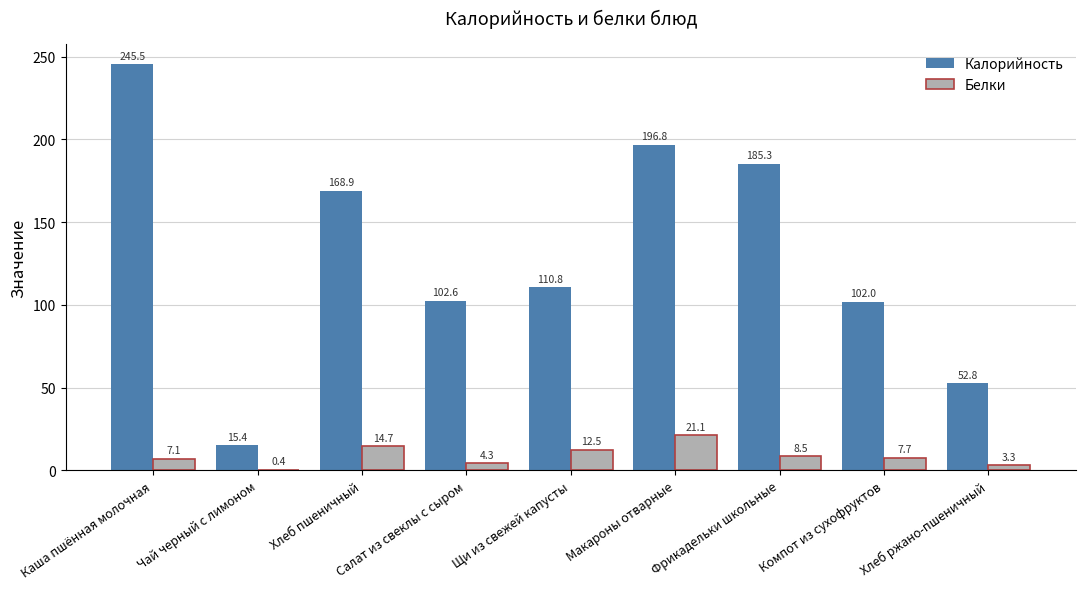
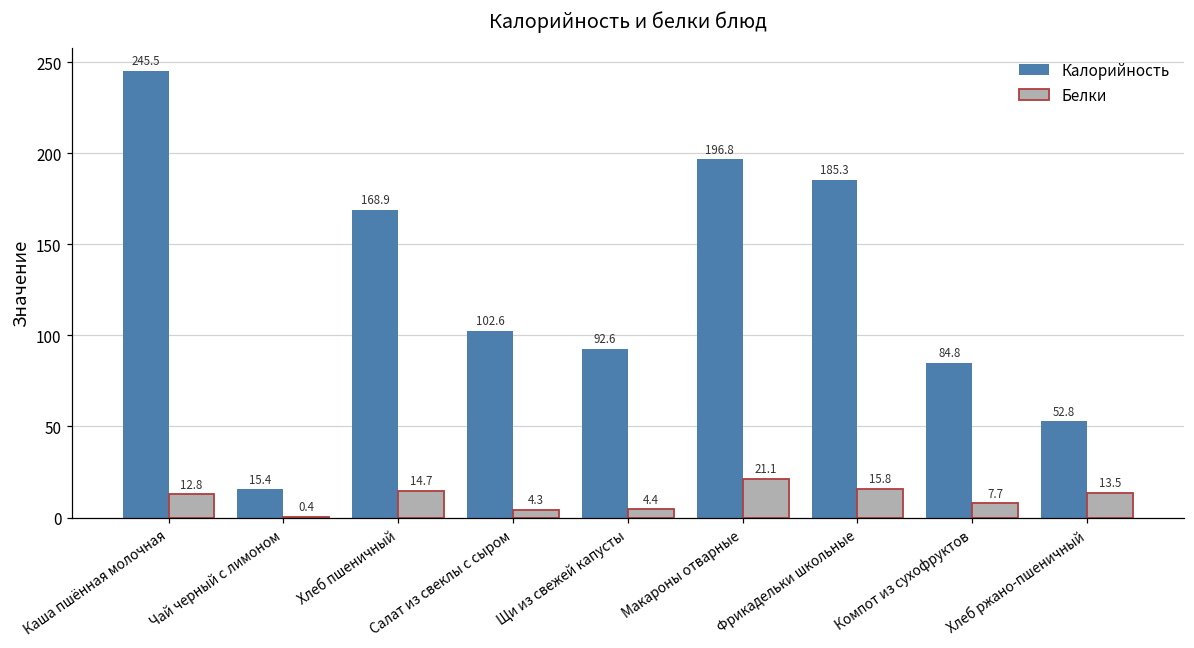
Белки, Каша пшённая молочная: 7.1 -> 12.8
Калорийность, Щи из свежей капусты: 110.8 -> 92.6
Белки, Щи из свежей капусты: 12.5 -> 4.4
Белки, Фрикадельки школьные: 8.5 -> 15.8
Калорийность, Компот из сухофруктов: 102.0 -> 84.8
Белки, Хлеб ржано-пшеничный: 3.3 -> 13.5
